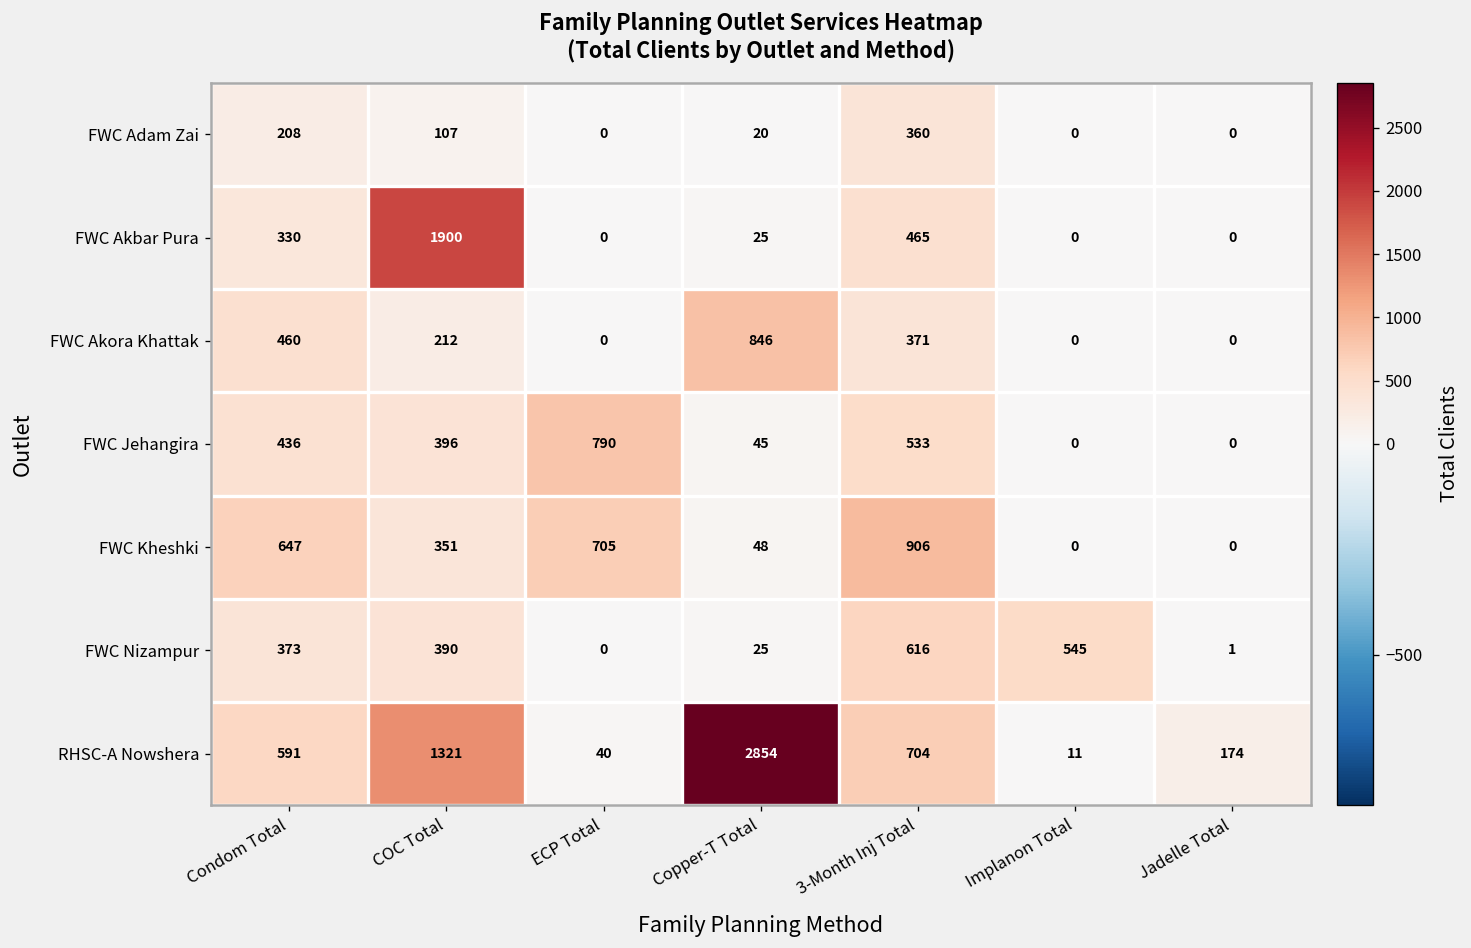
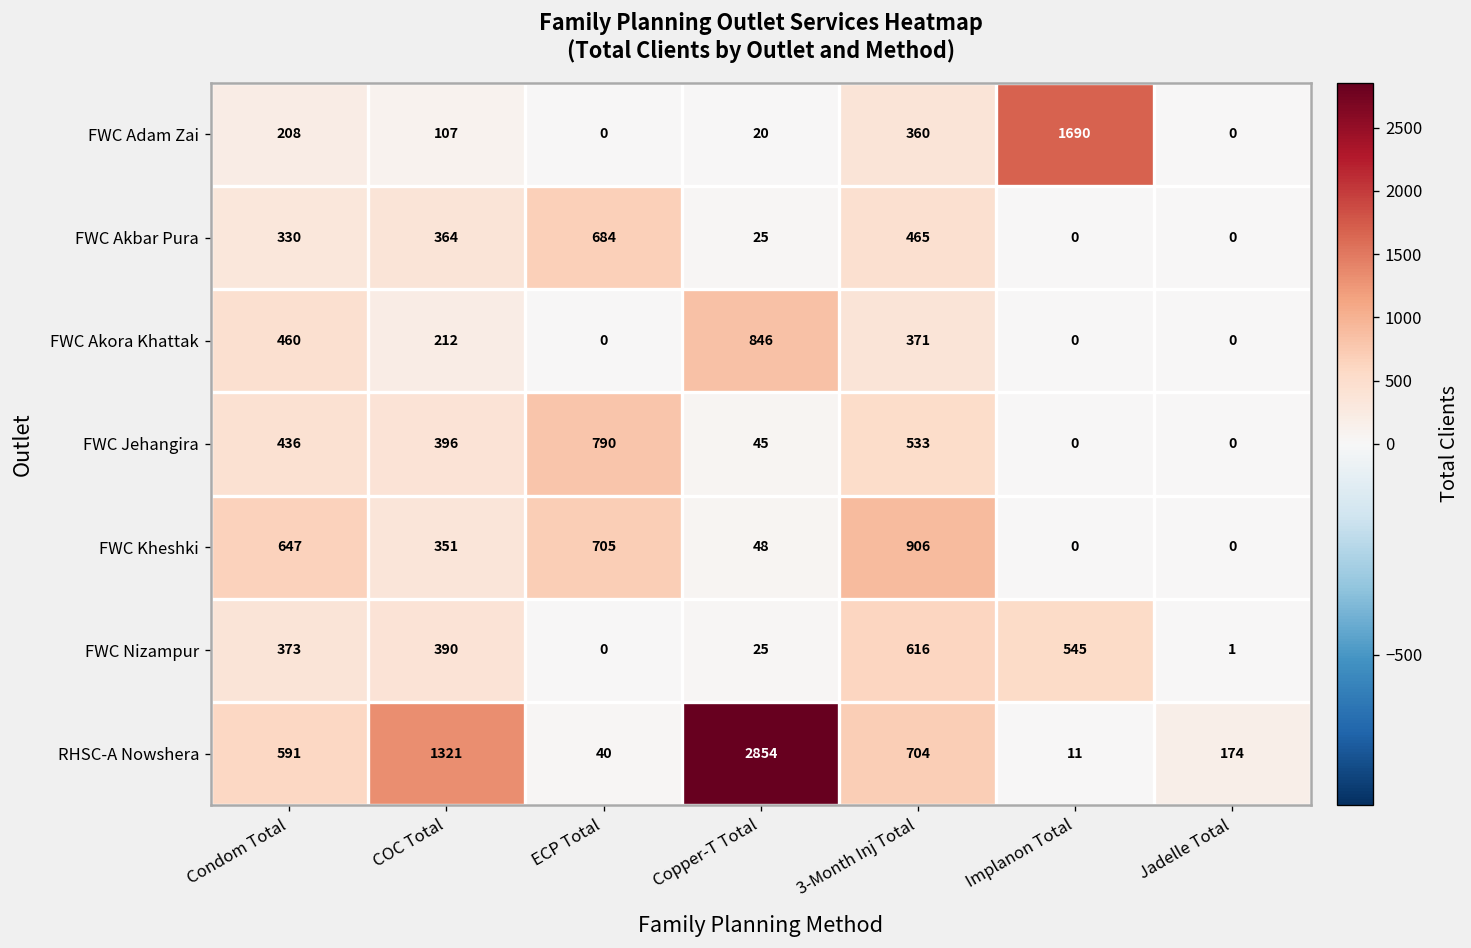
FWC Adam Zai, Implanon Total: 0 -> 1690
FWC Akbar Pura, COC Total: 1900 -> 364
FWC Akbar Pura, ECP Total: 0 -> 684
